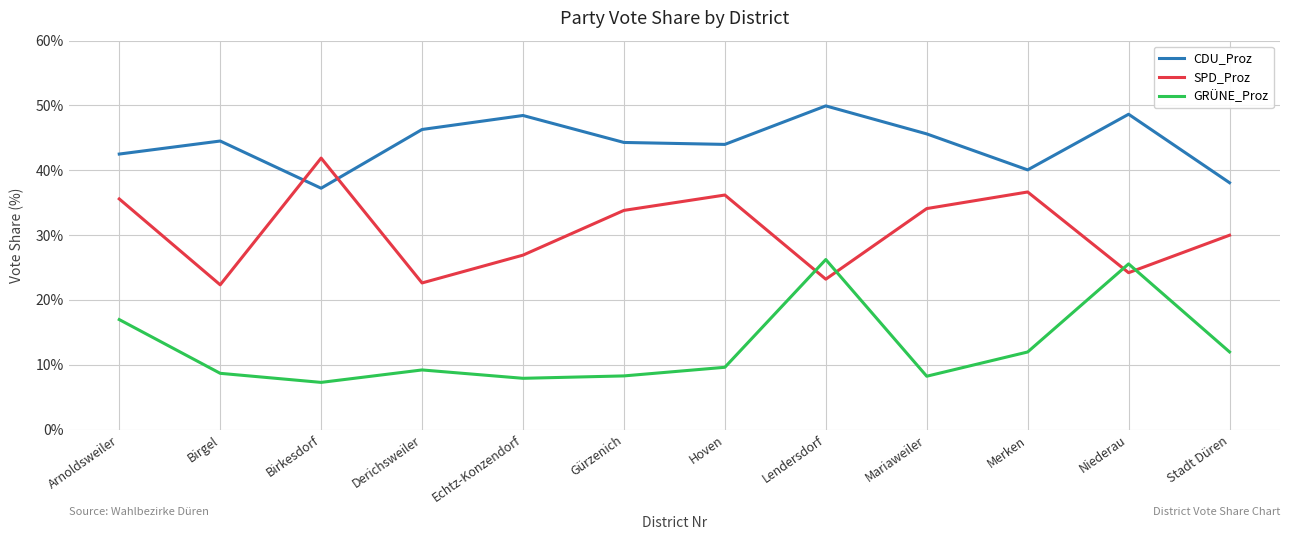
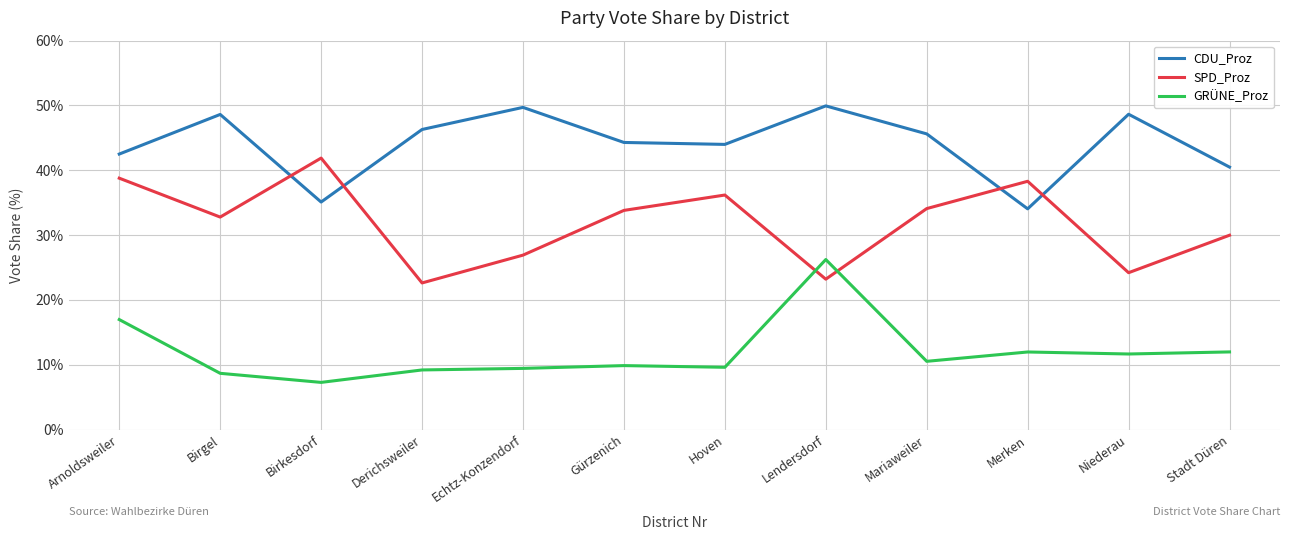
SPD_Proz, Arnoldsweiler: 36% -> 39%
CDU_Proz, Birgel: 45% -> 49%
SPD_Proz, Birgel: 22% -> 33%
CDU_Proz, Birkesdorf: 37% -> 35%
CDU_Proz, Echtz-Konzendorf: 48% -> 50%
GRÜNE_Proz, Echtz-Konzendorf: 8% -> 9%
GRÜNE_Proz, Gürzenich: 8% -> 10%
GRÜNE_Proz, Mariaweiler: 8% -> 11%
CDU_Proz, Merken: 40% -> 34%
SPD_Proz, Merken: 37% -> 38%
GRÜNE_Proz, Niederau: 26% -> 12%
CDU_Proz, Stadt Düren: 38% -> 41%
